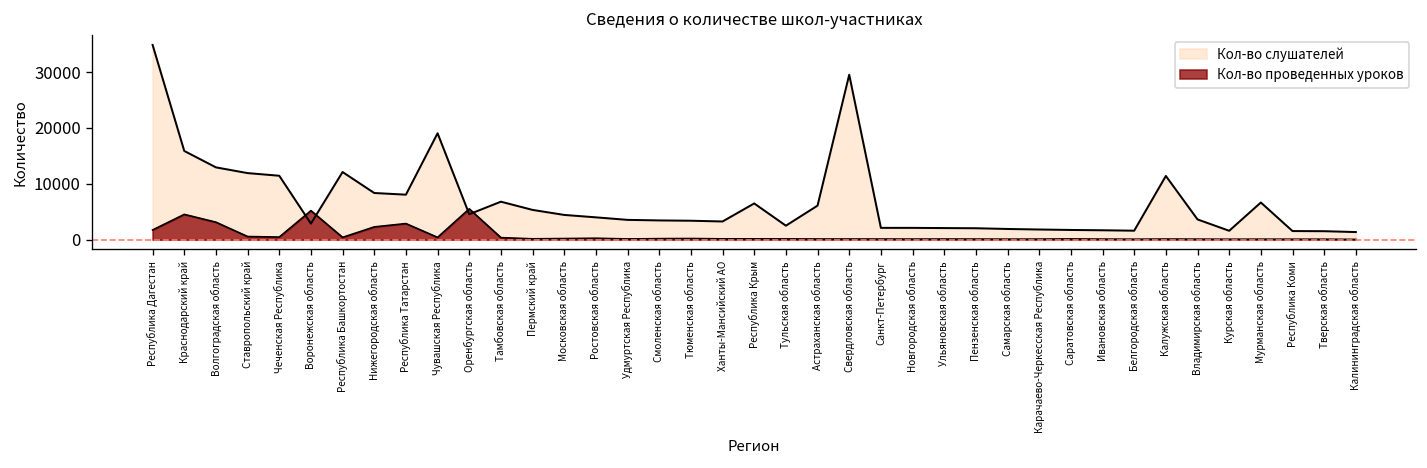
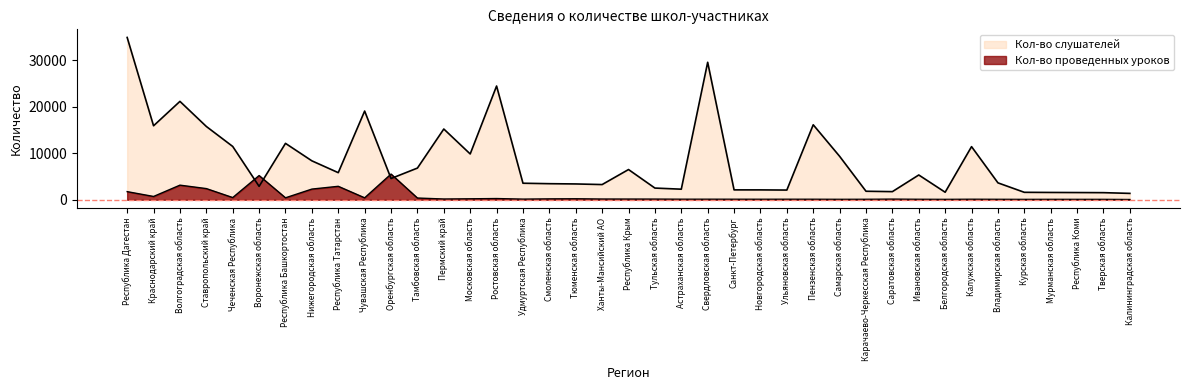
Кол-во проведенных уроков, Краснодарский край: 5000 -> 1000
Кол-во слушателей, Волгоградская область: 13000 -> 21000
Кол-во слушателей, Ставропольский край: 12000 -> 16000
Кол-во проведенных уроков, Ставропольский край: 1000 -> 2000
Кол-во слушателей, Республика Татарстан: 8000 -> 6000
Кол-во слушателей, Пермский край: 5000 -> 15000
Кол-во слушателей, Московская область: 4000 -> 10000
Кол-во слушателей, Ростовская область: 4000 -> 24000
Кол-во слушателей, Астраханская область: 6000 -> 2000
Кол-во слушателей, Пензенская область: 2000 -> 16000
Кол-во слушателей, Самарская область: 2000 -> 9000
Кол-во слушателей, Ивановская область: 2000 -> 5000
Кол-во слушателей, Мурманская область: 7000 -> 2000
